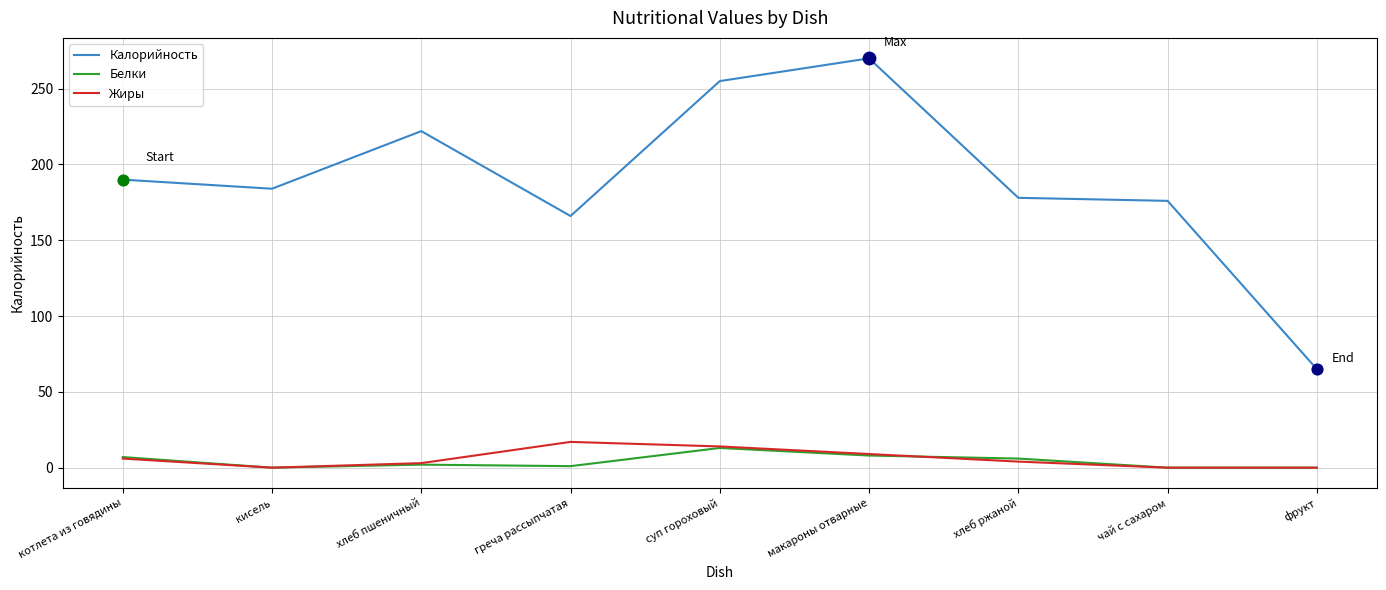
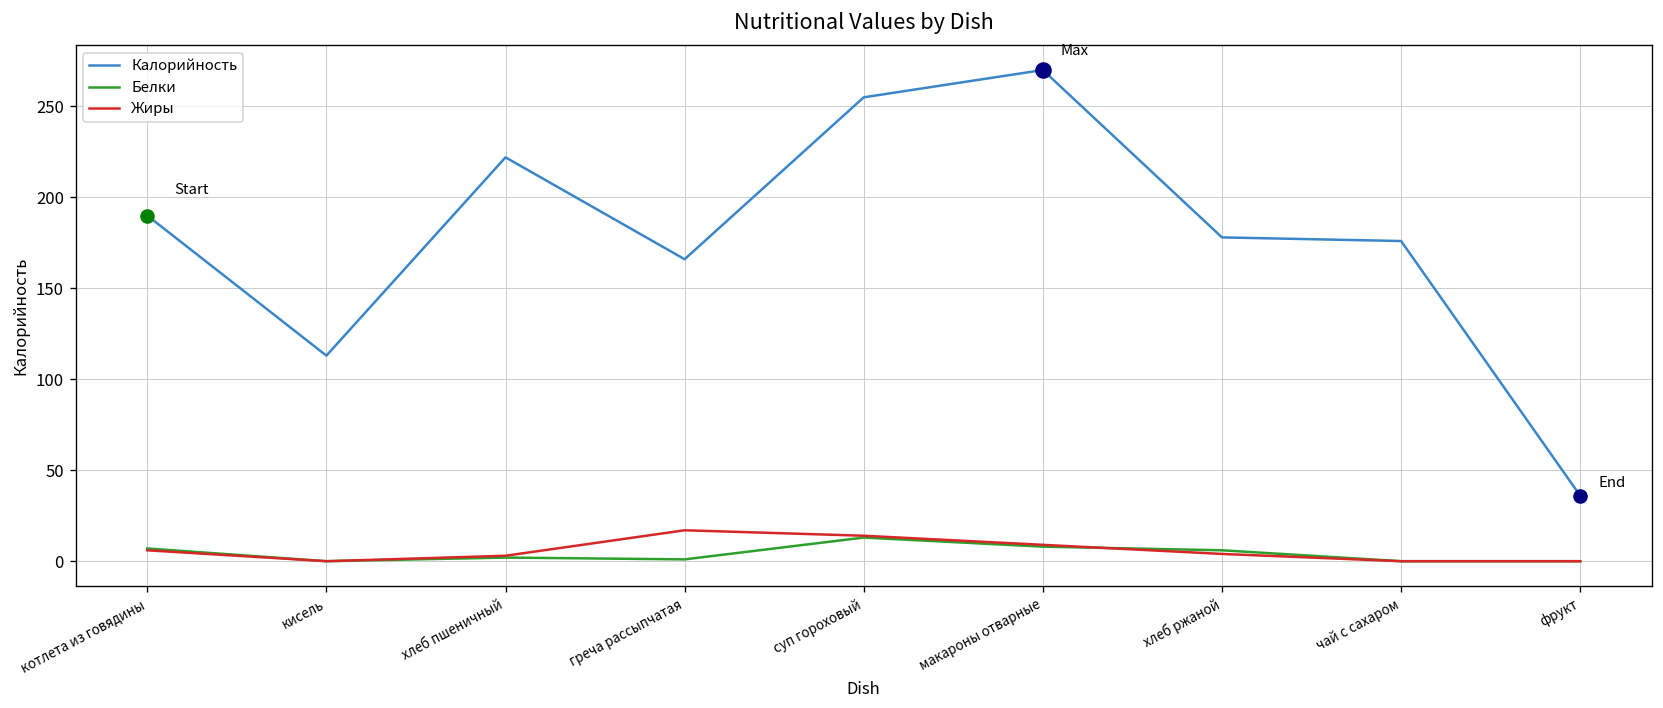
Калорийность, кисель: 184 -> 113
Калорийность, фрукт: 65 -> 36
